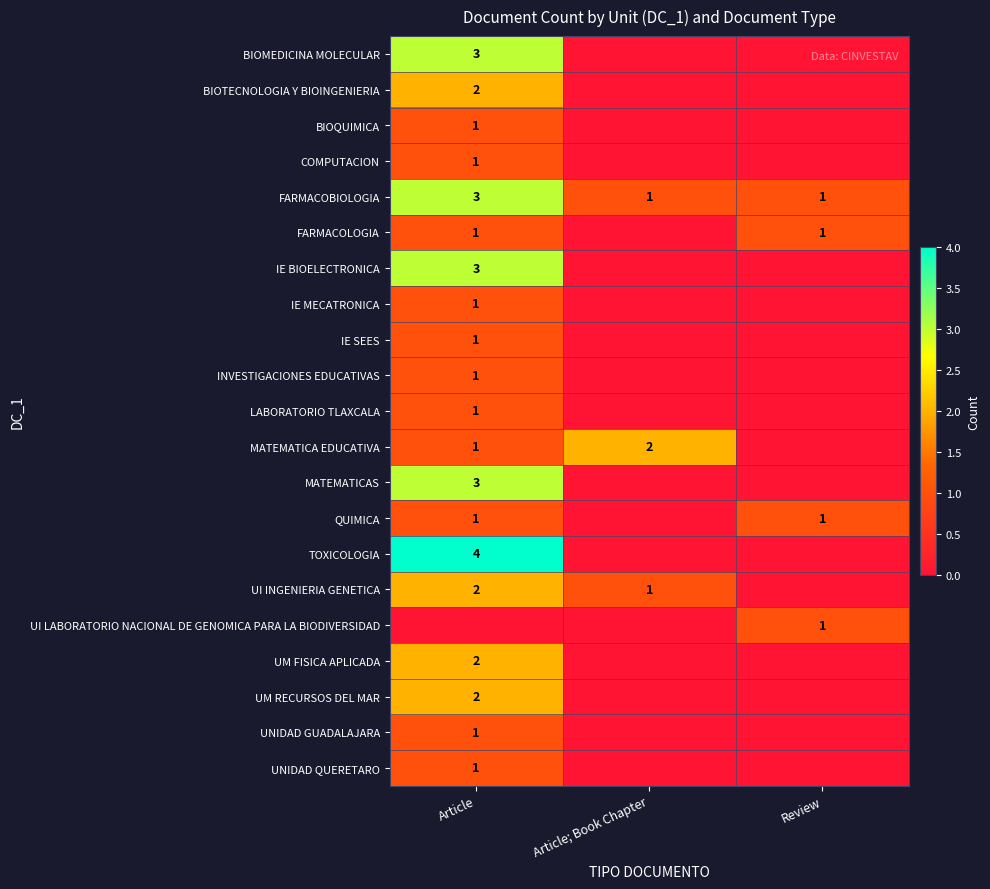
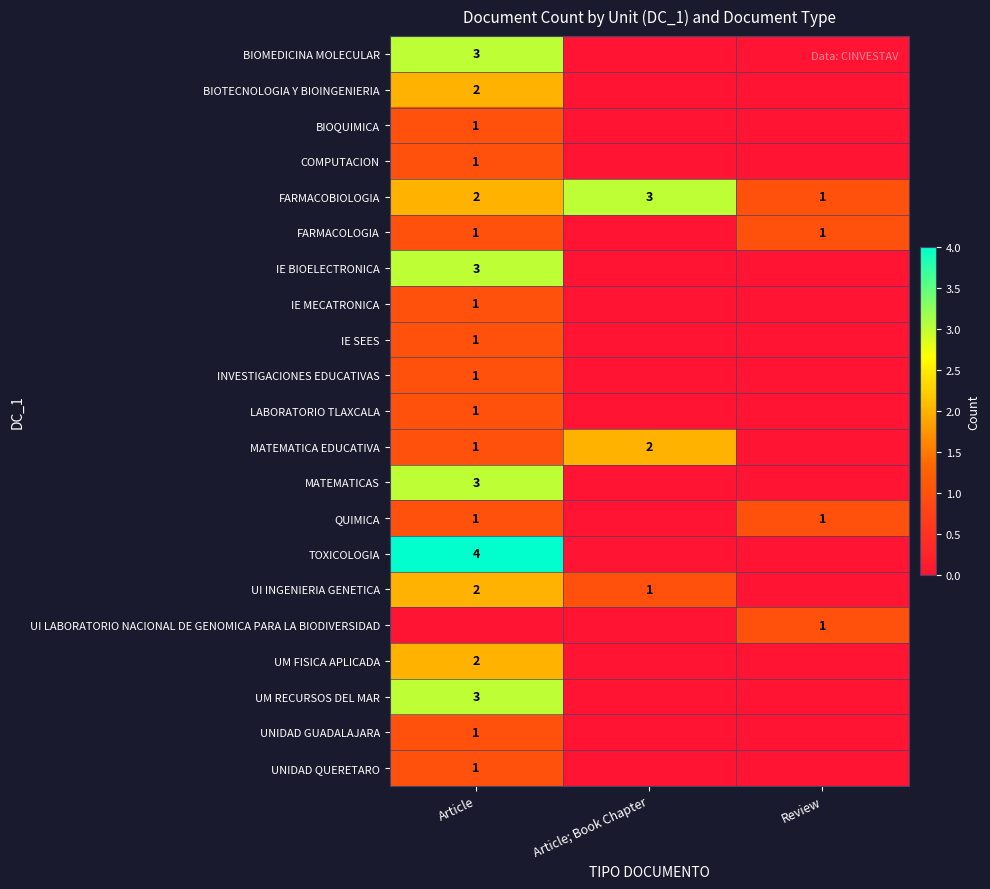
FARMACOBIOLOGIA, Article: 3 -> 2
FARMACOBIOLOGIA, Article; Book Chapter: 1 -> 3
UM RECURSOS DEL MAR, Article: 2 -> 3
